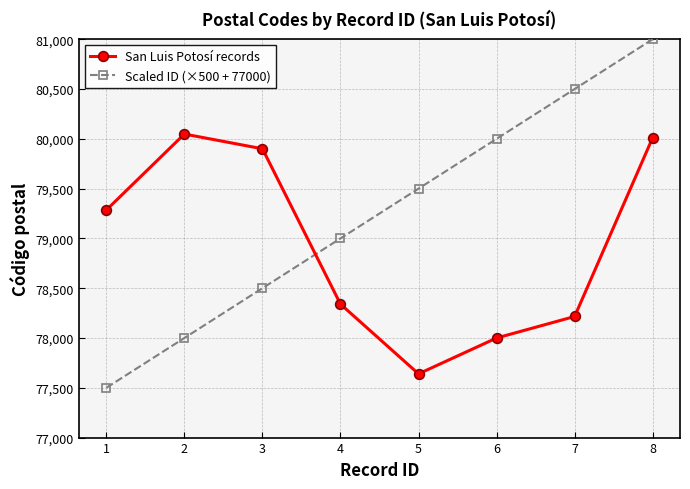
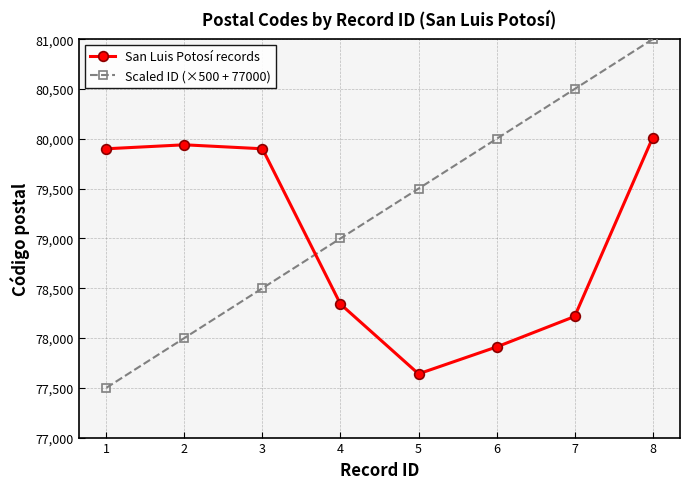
San Luis Potosí records, 1: 79,300 -> 79,900
San Luis Potosí records, 2: 80,000 -> 79,900
San Luis Potosí records, 6: 78,000 -> 77,900
